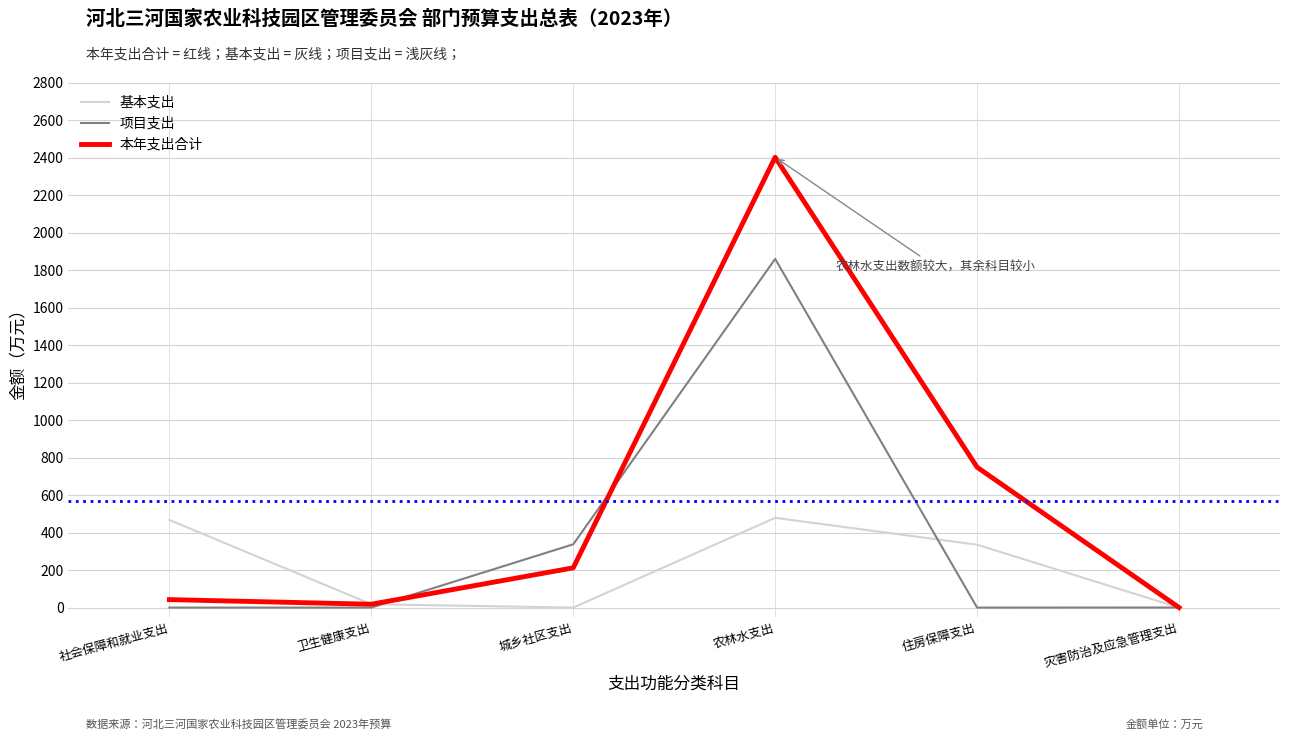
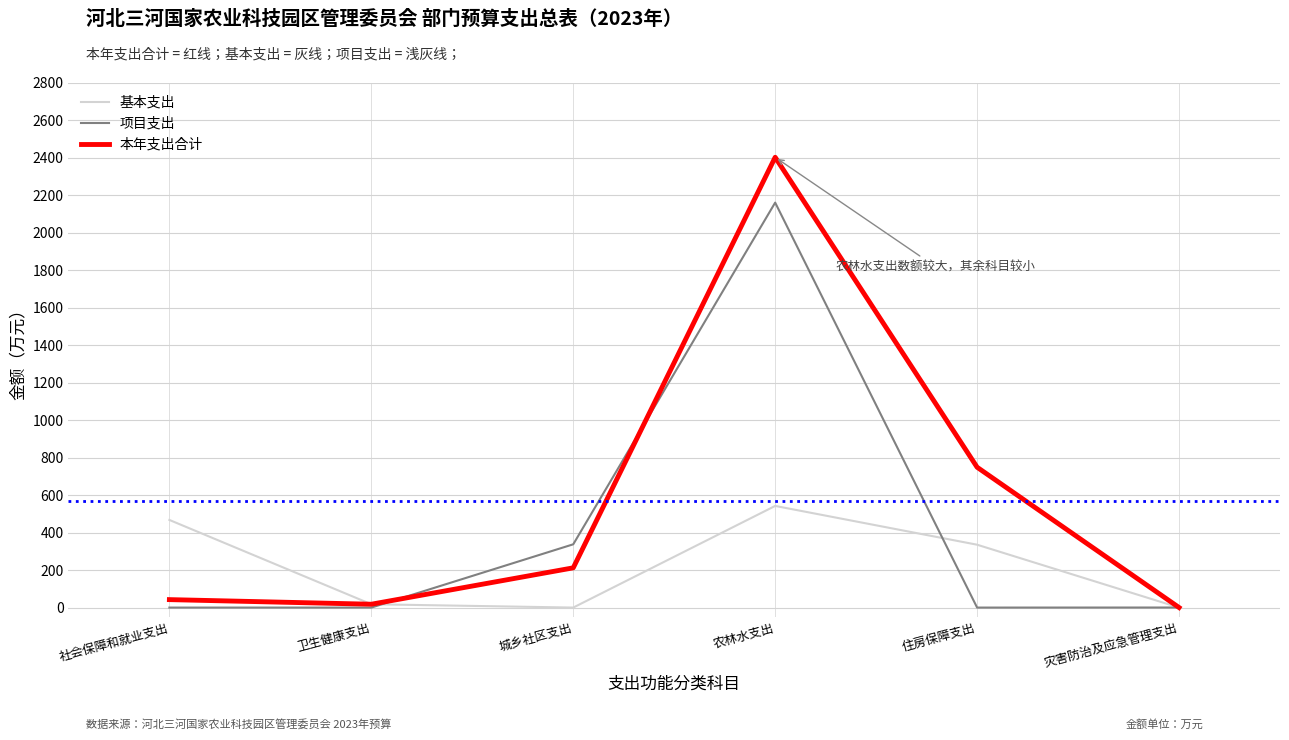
基本支出, 农林水支出: 480 -> 540
项目支出, 农林水支出: 1860 -> 2160
